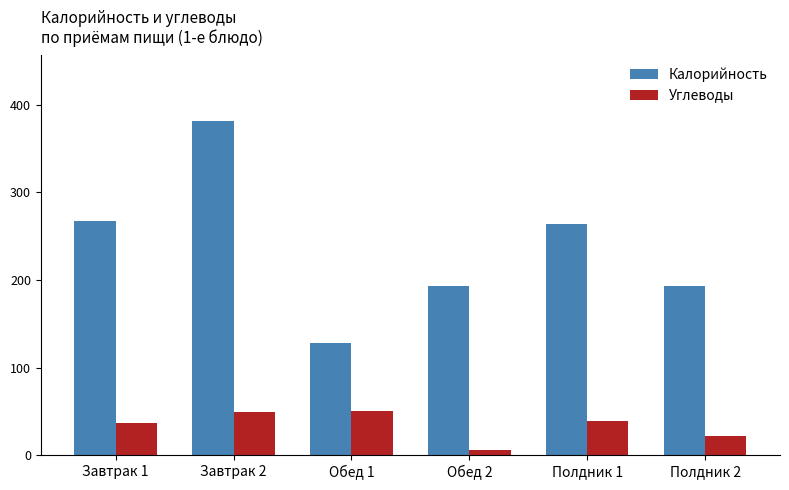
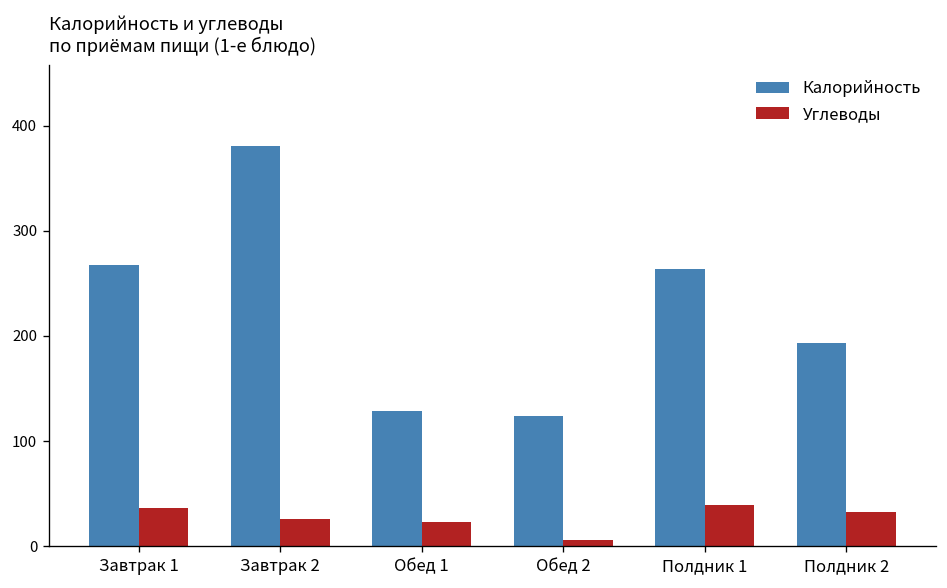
Углеводы, Завтрак 2: 50 -> 30
Углеводы, Обед 1: 50 -> 20
Калорийность, Обед 2: 190 -> 120
Углеводы, Полдник 2: 20 -> 30
